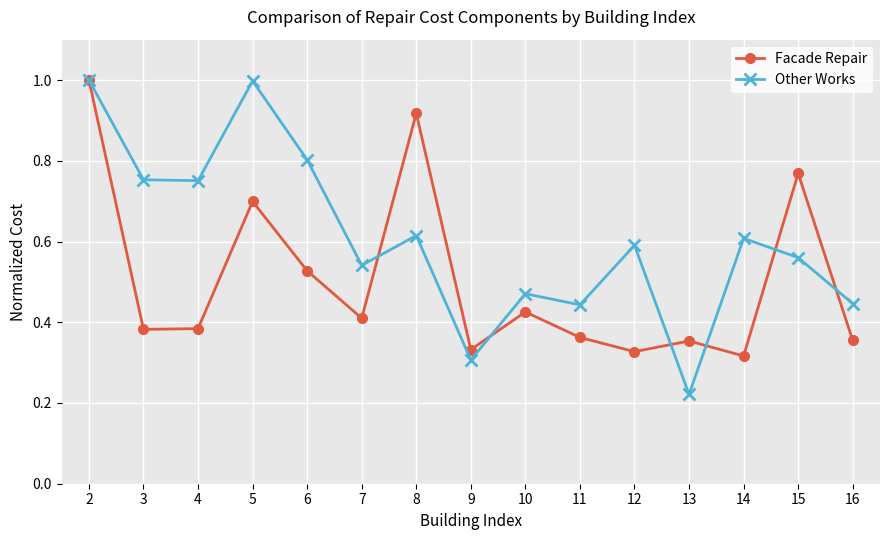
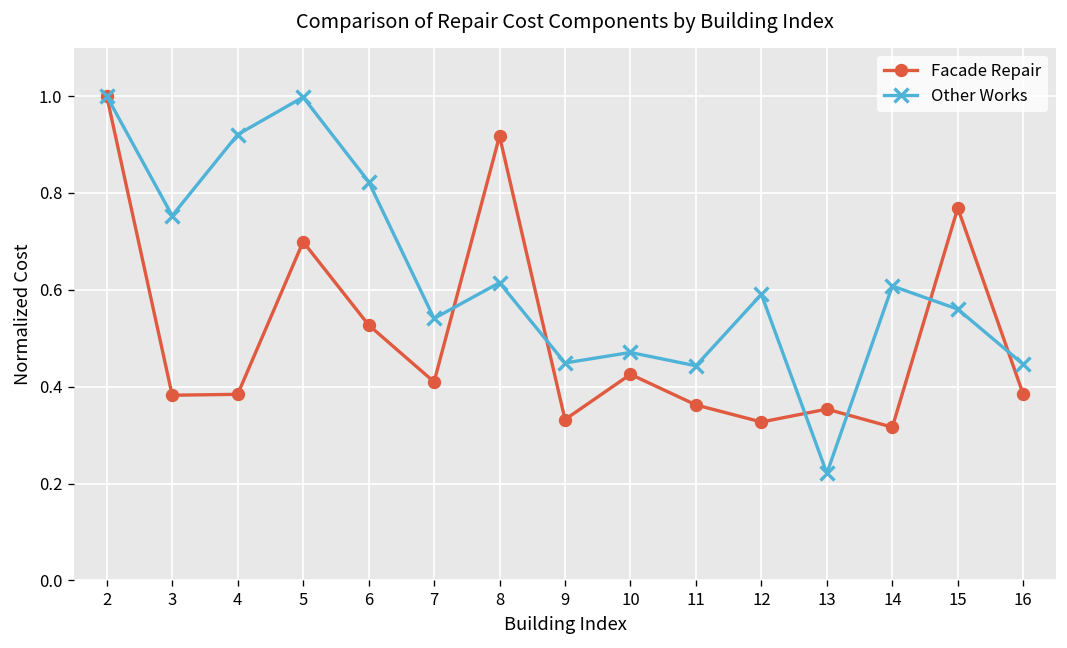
Other Works, 4: 0.75 -> 0.92
Other Works, 6: 0.80 -> 0.82
Other Works, 9: 0.31 -> 0.45
Facade Repair, 16: 0.35 -> 0.38
